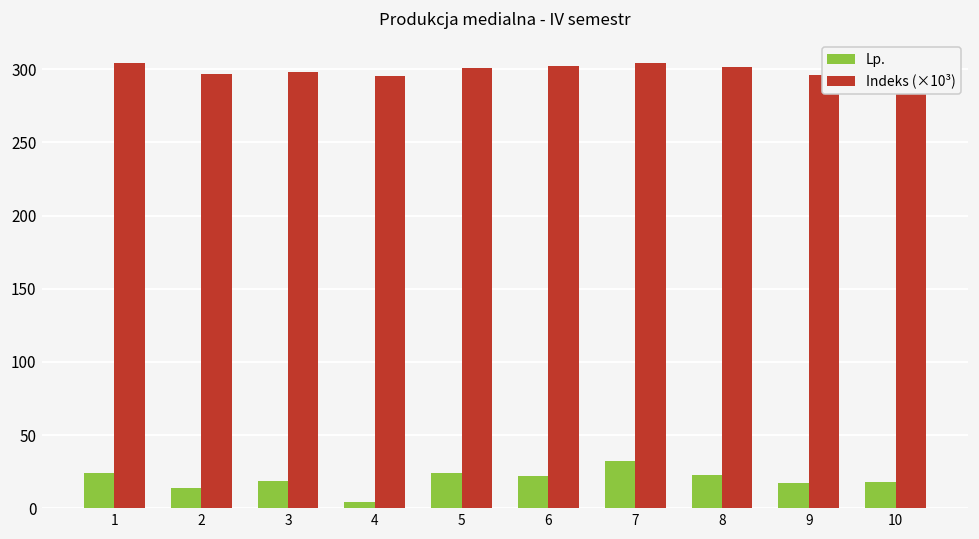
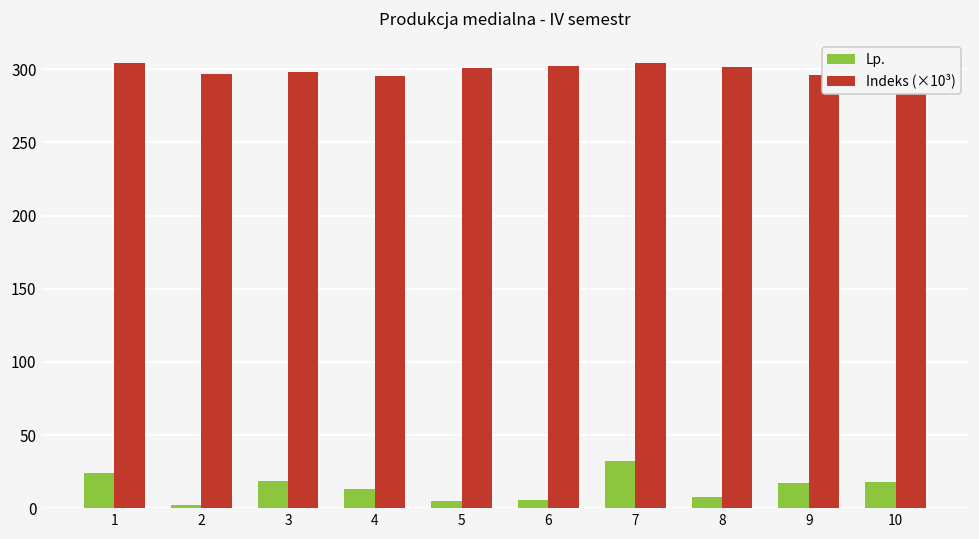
Lp., 2: 14 -> 2
Lp., 4: 4 -> 13
Lp., 5: 24 -> 5
Lp., 6: 22 -> 6
Lp., 8: 23 -> 8
